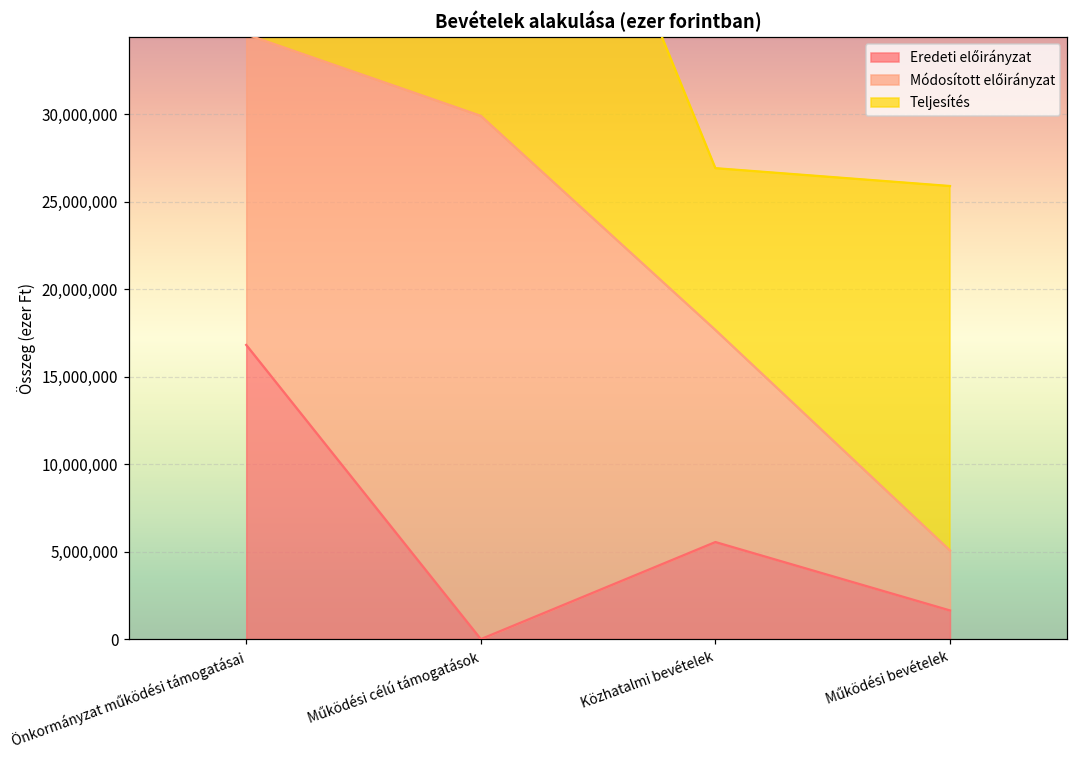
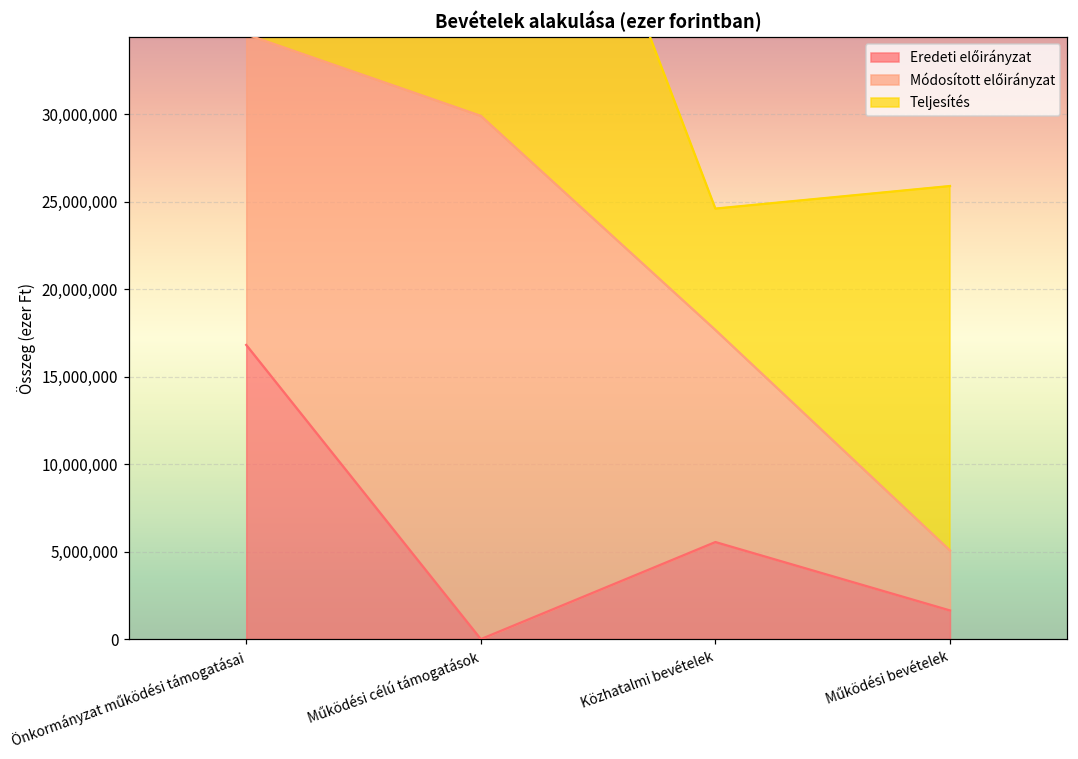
Teljesítés, Közhatalmi bevételek: 9,200,000 -> 6,900,000
